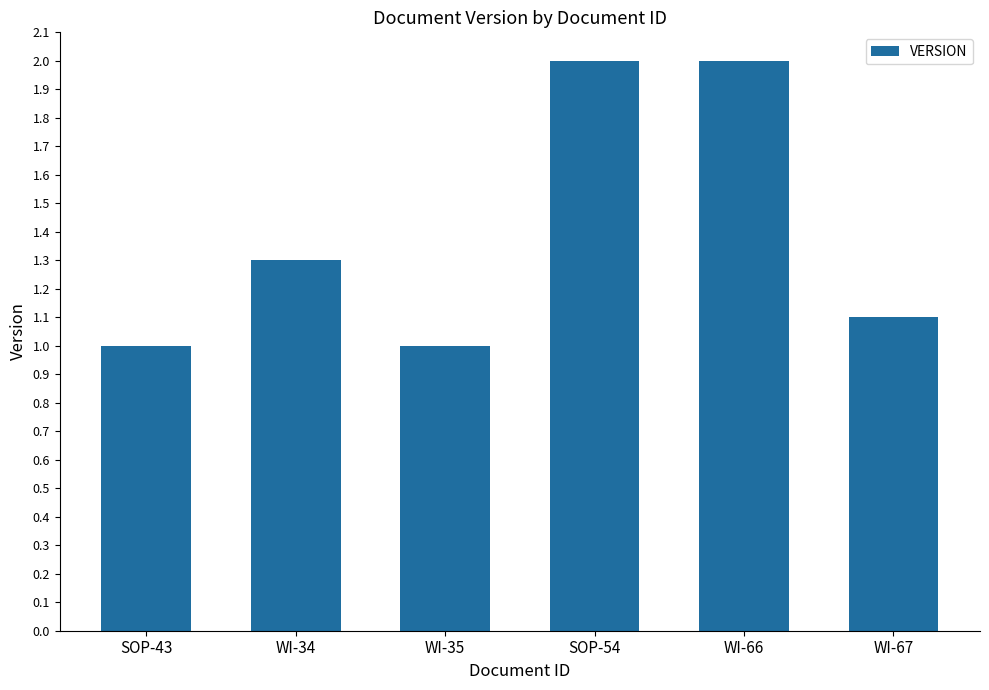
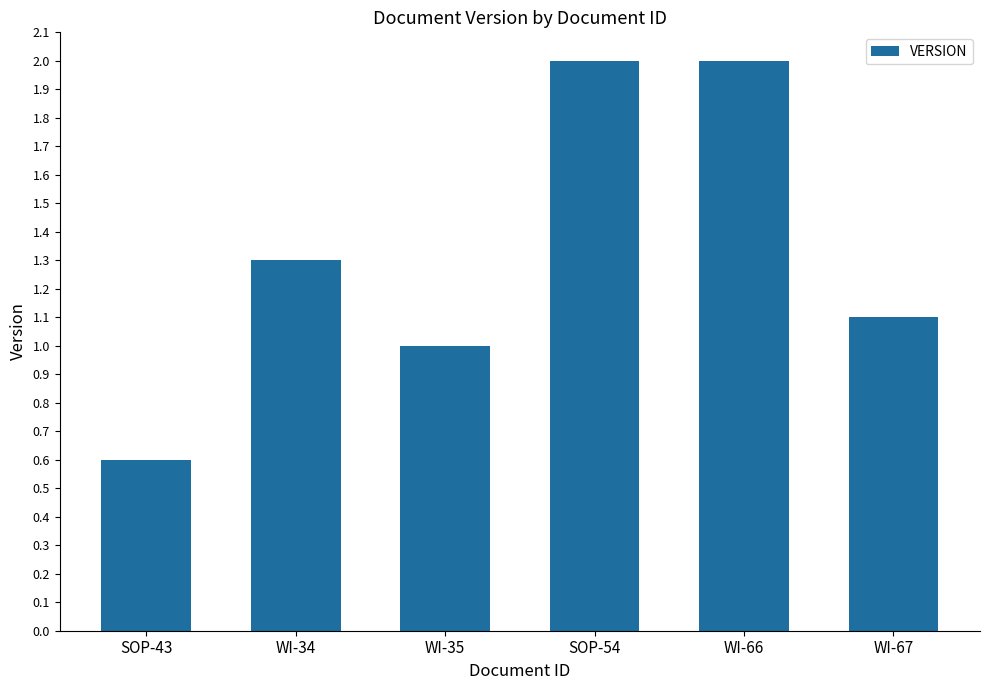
SOP-43: 1.0 -> 0.6
